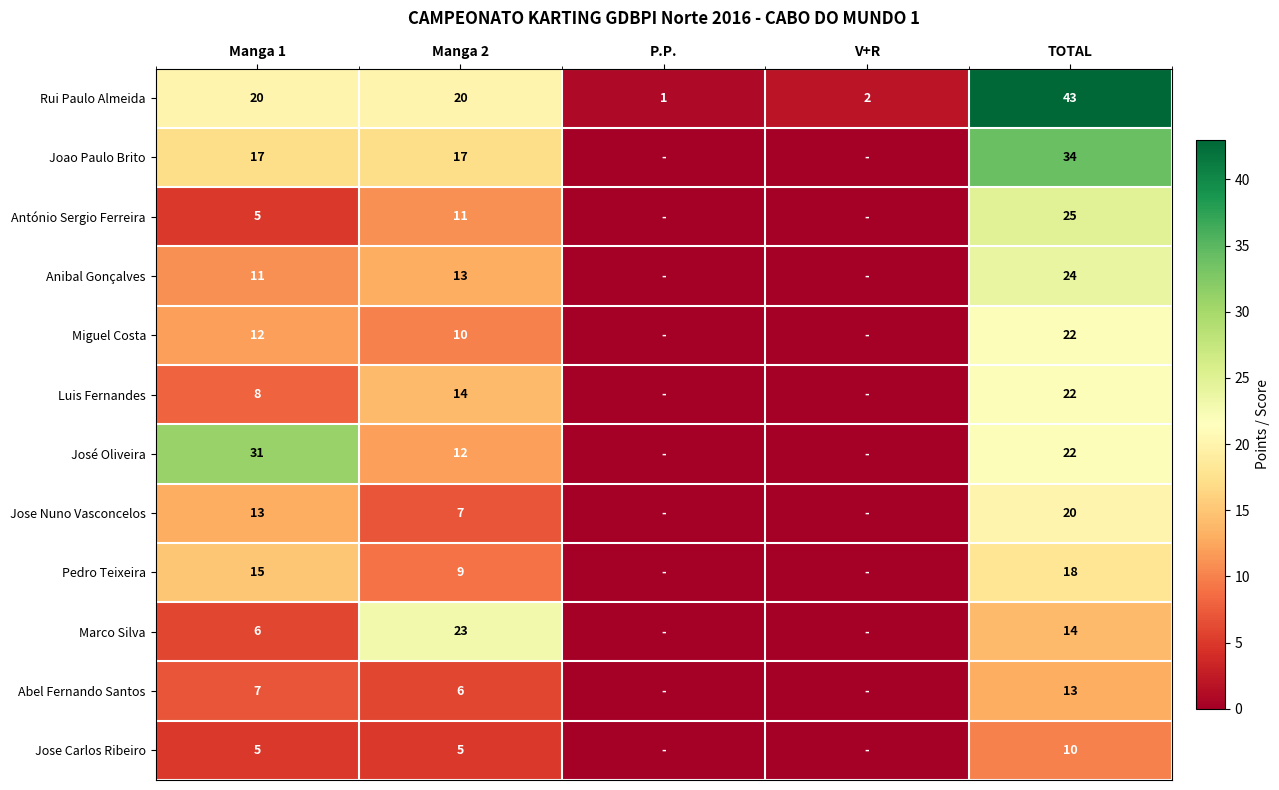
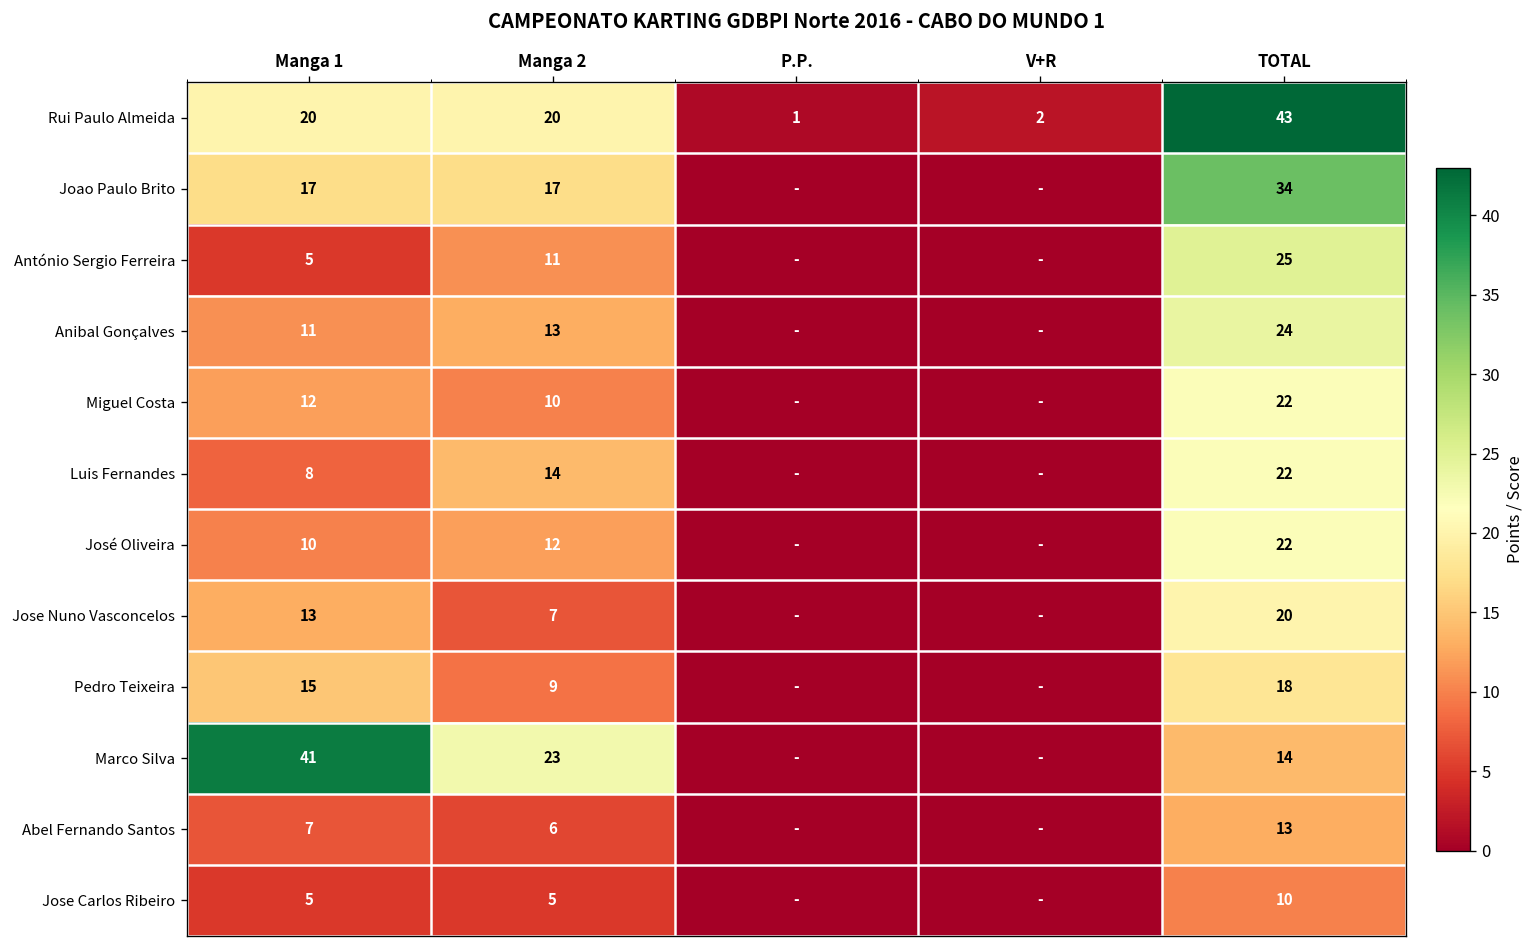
José Oliveira, Manga 1: 31 -> 10
Marco Silva, Manga 1: 6 -> 41
